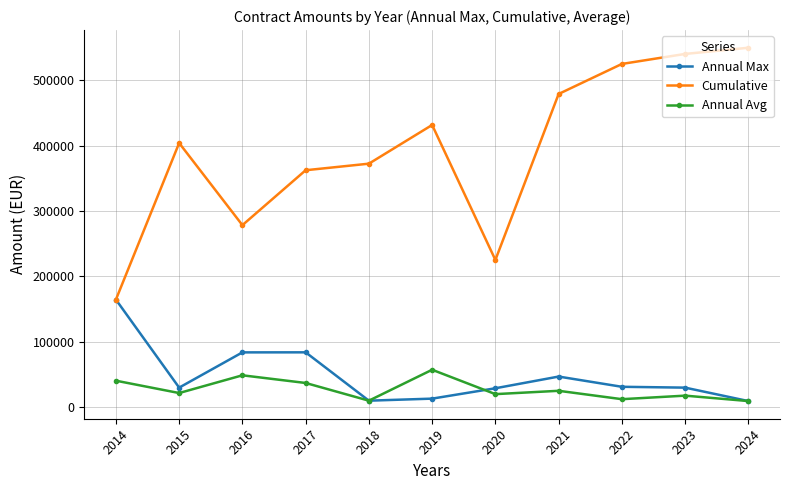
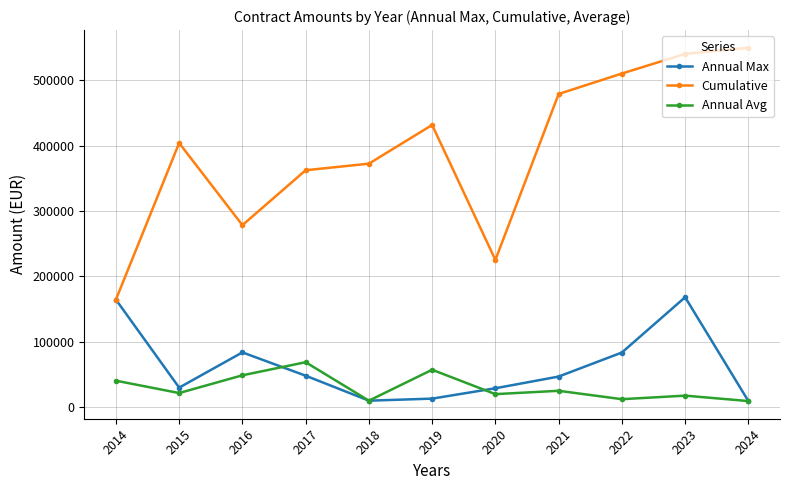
Annual Max, 2017: 80000 -> 50000
Annual Avg, 2017: 40000 -> 70000
Annual Max, 2022: 30000 -> 80000
Cumulative, 2022: 530000 -> 510000
Annual Max, 2023: 30000 -> 170000
